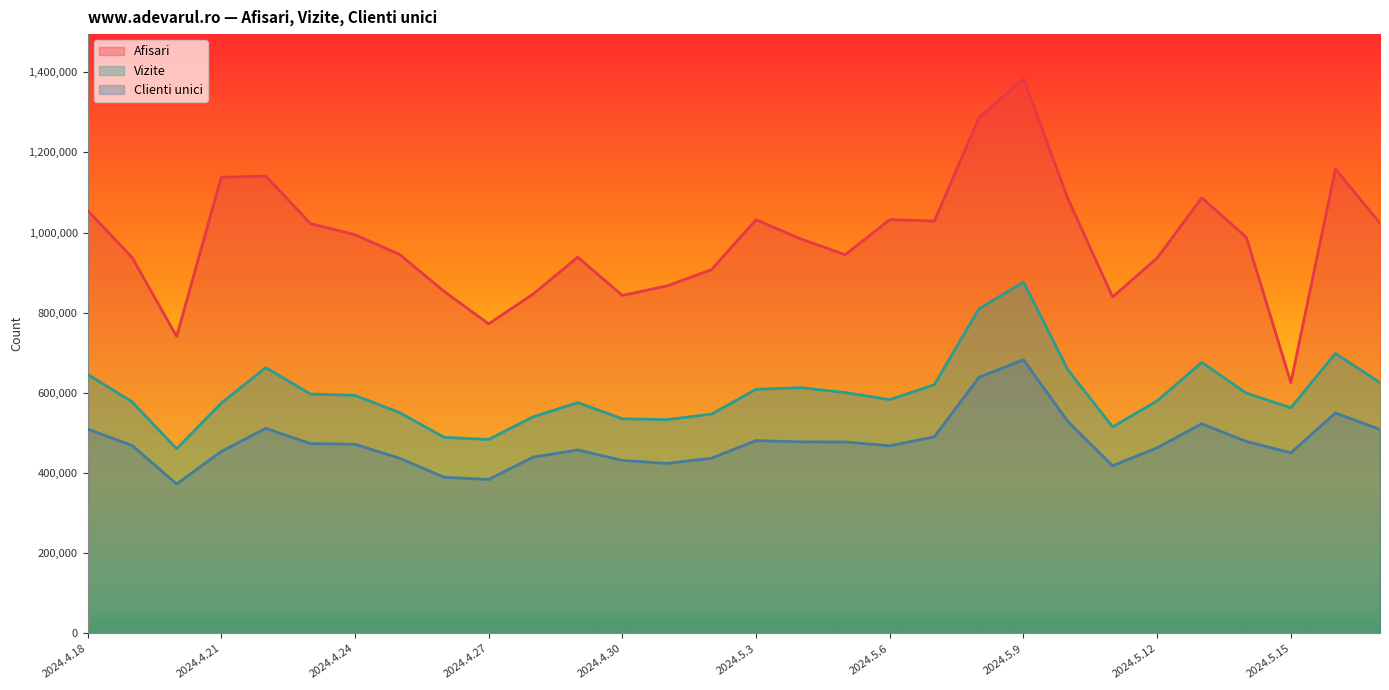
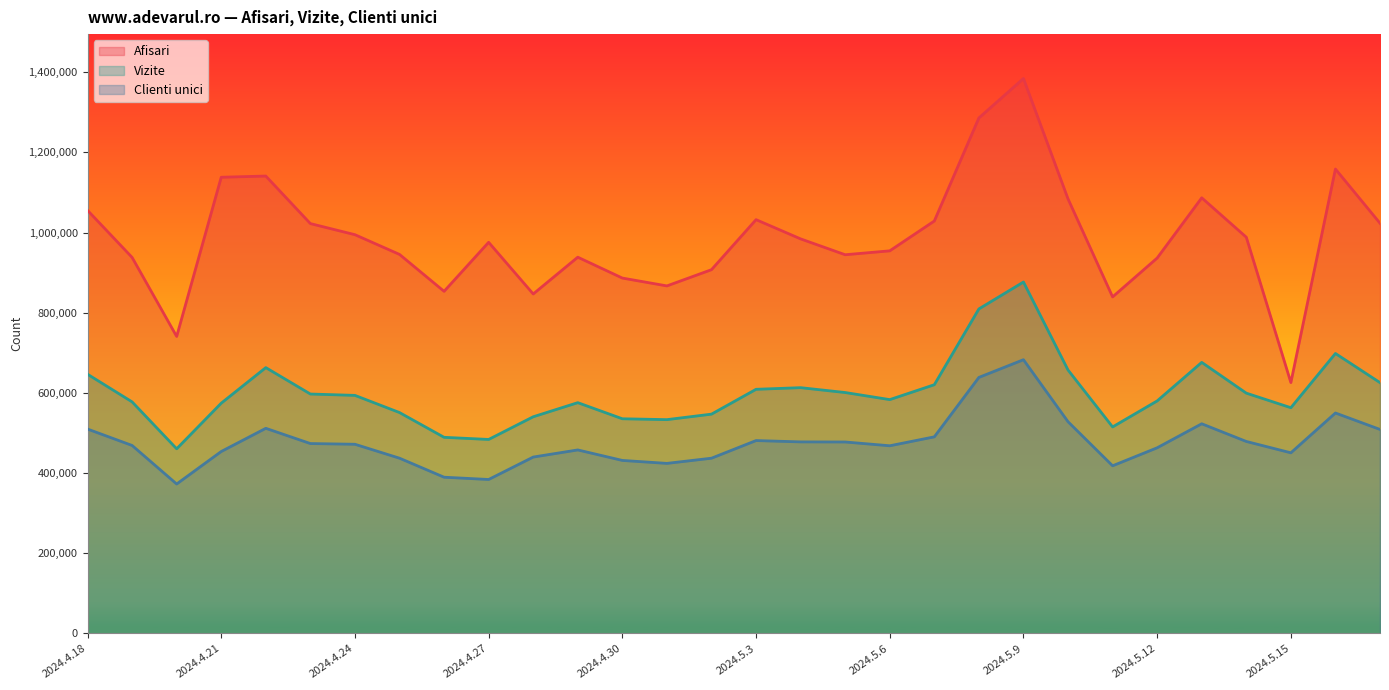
Afisari, 2024.4.27: 770,000 -> 980,000
Afisari, 2024.4.30: 840,000 -> 890,000
Afisari, 2024.5.6: 1,030,000 -> 950,000
